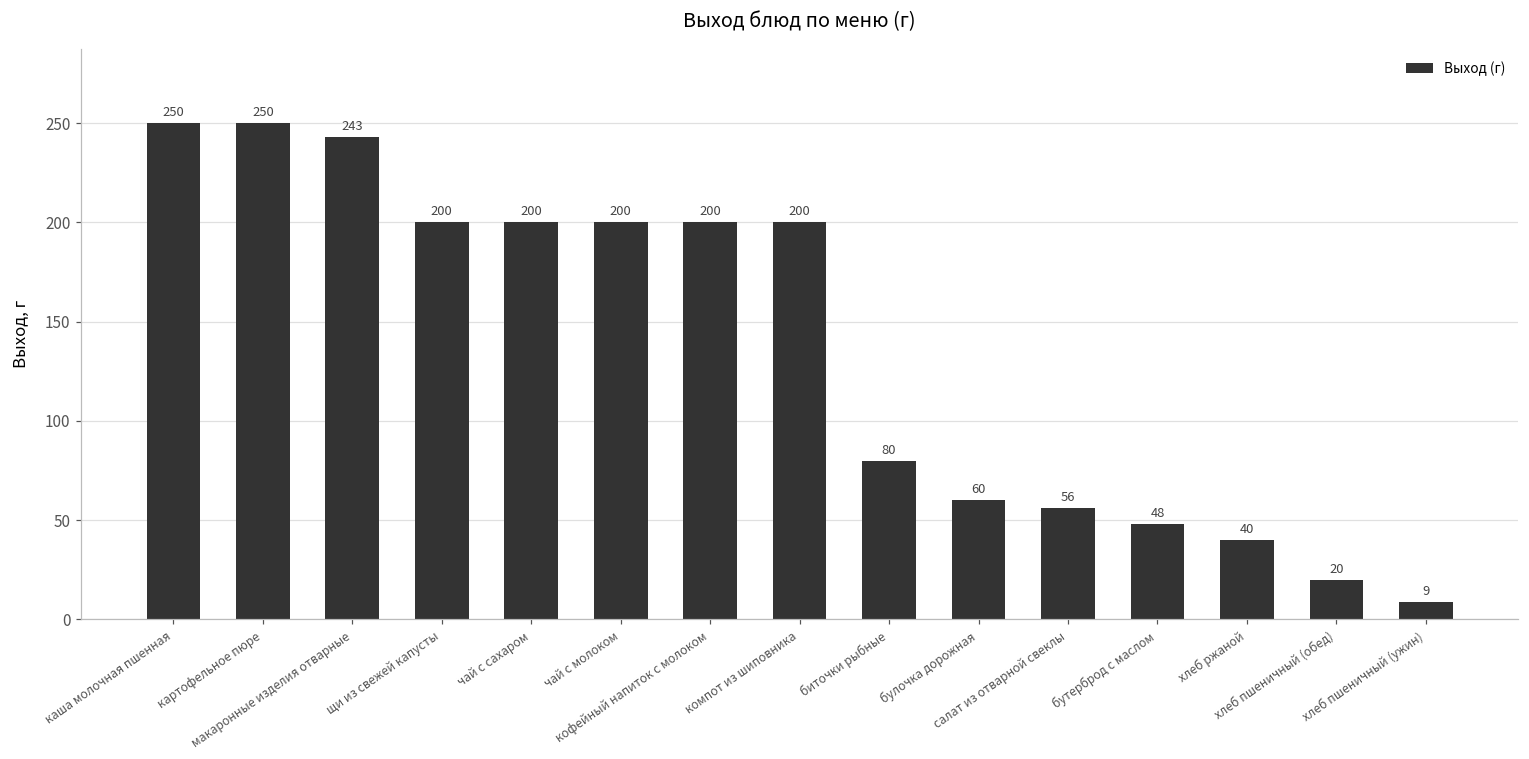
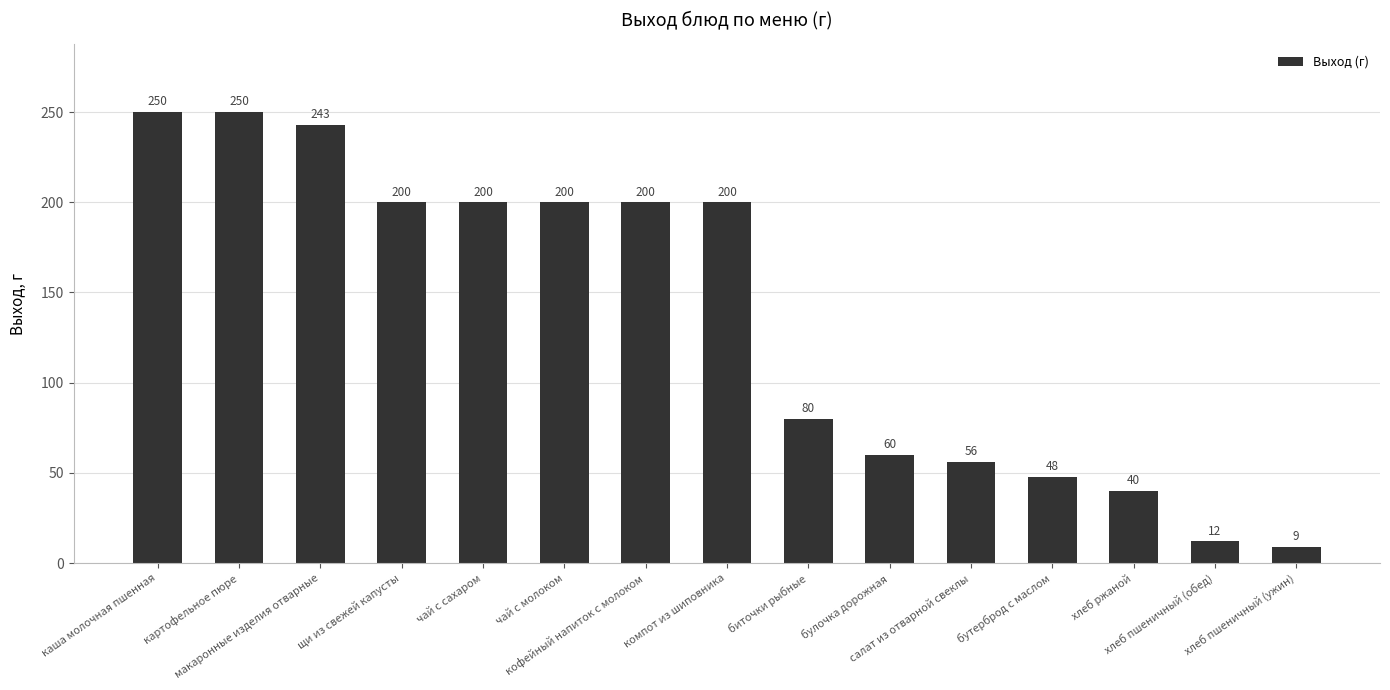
хлеб пшеничный (обед): 20 -> 12
